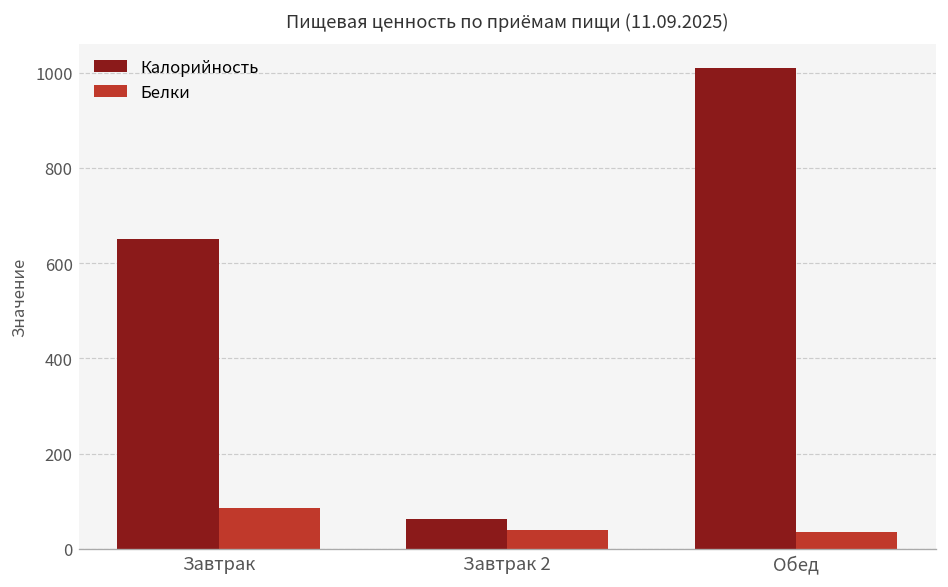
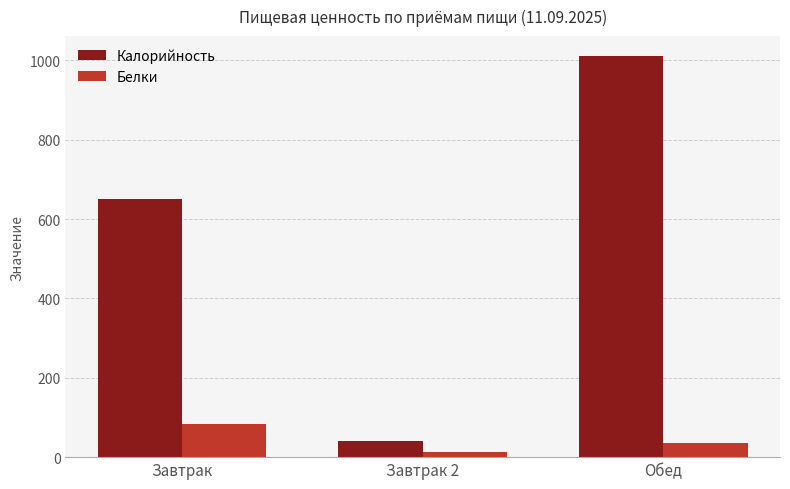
Калорийность, Завтрак 2: 60 -> 40
Белки, Завтрак 2: 40 -> 10
